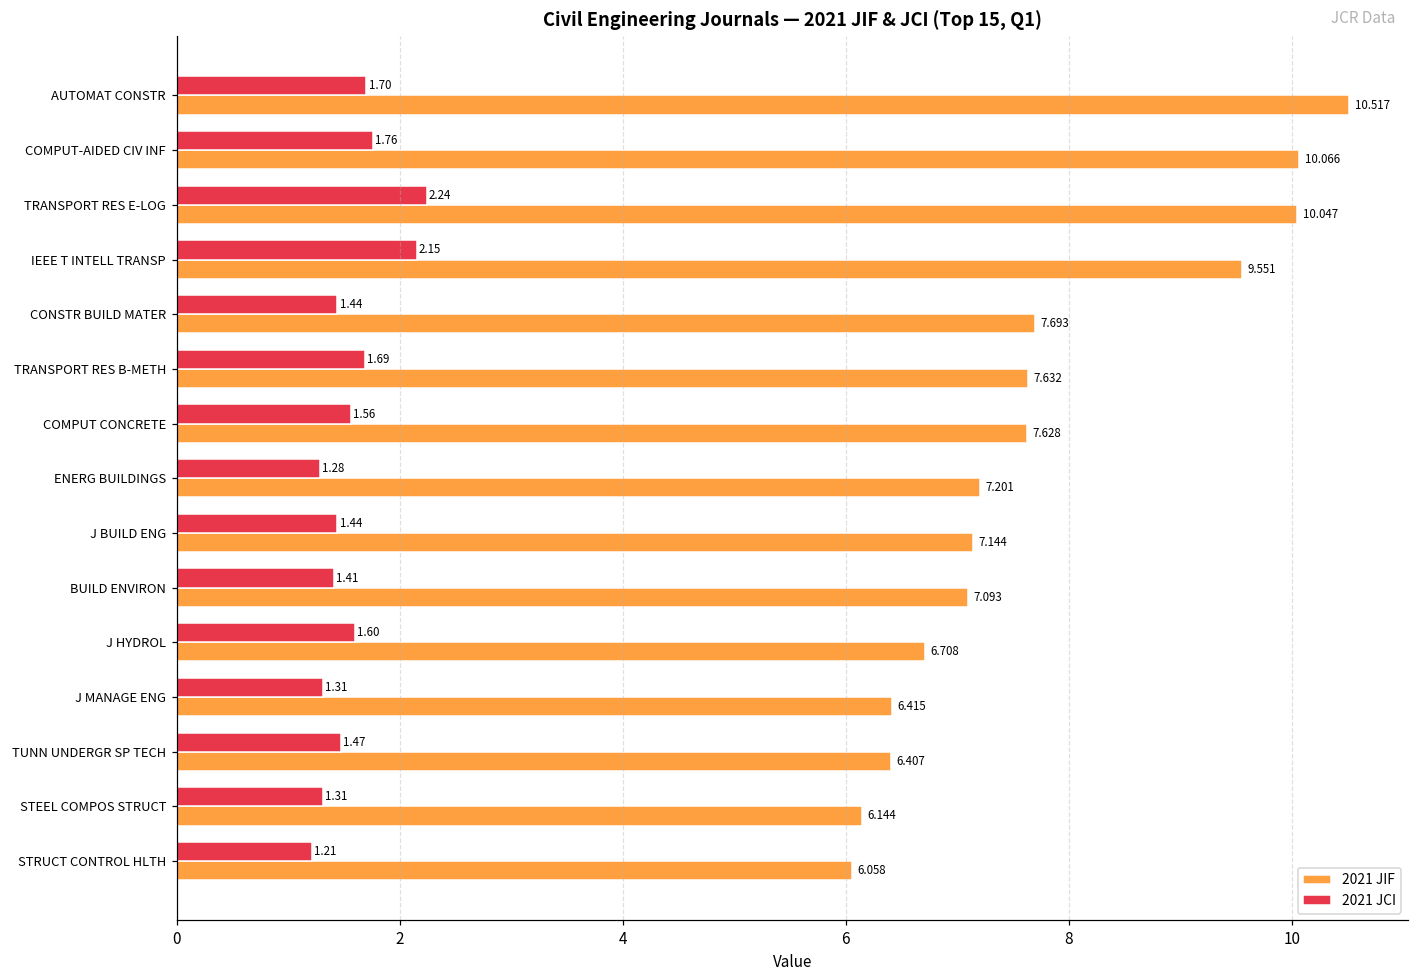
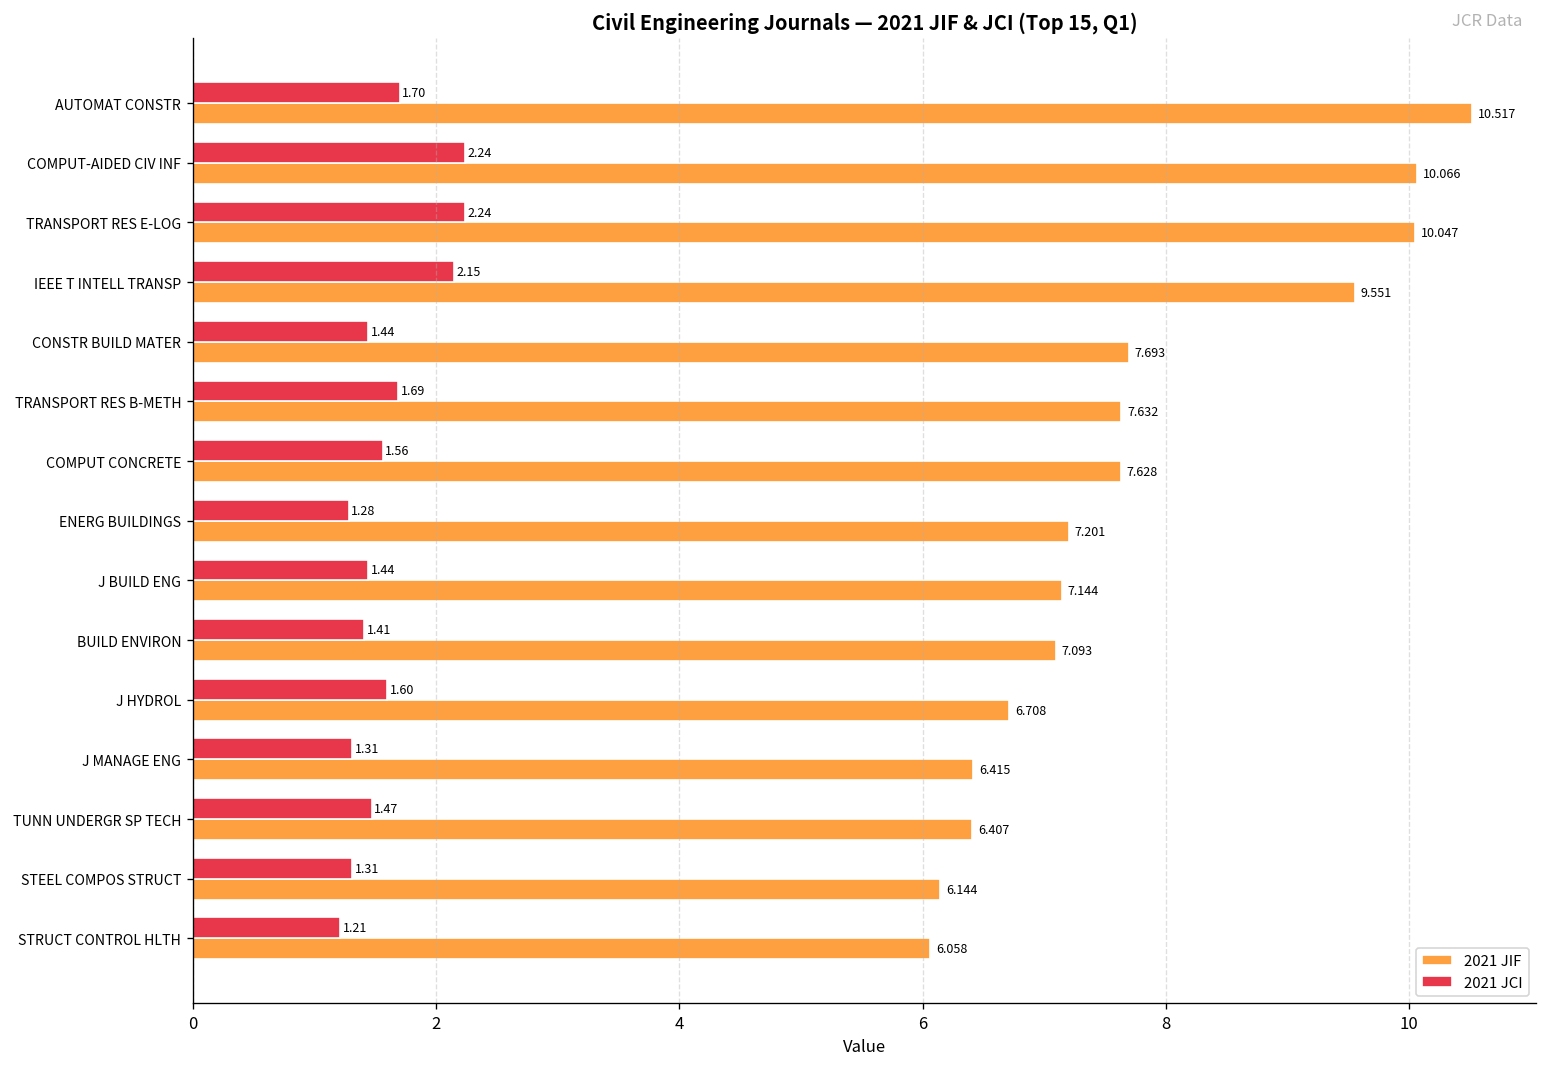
2021 JCI, COMPUT-AIDED CIV INF: 1.76 -> 2.24
